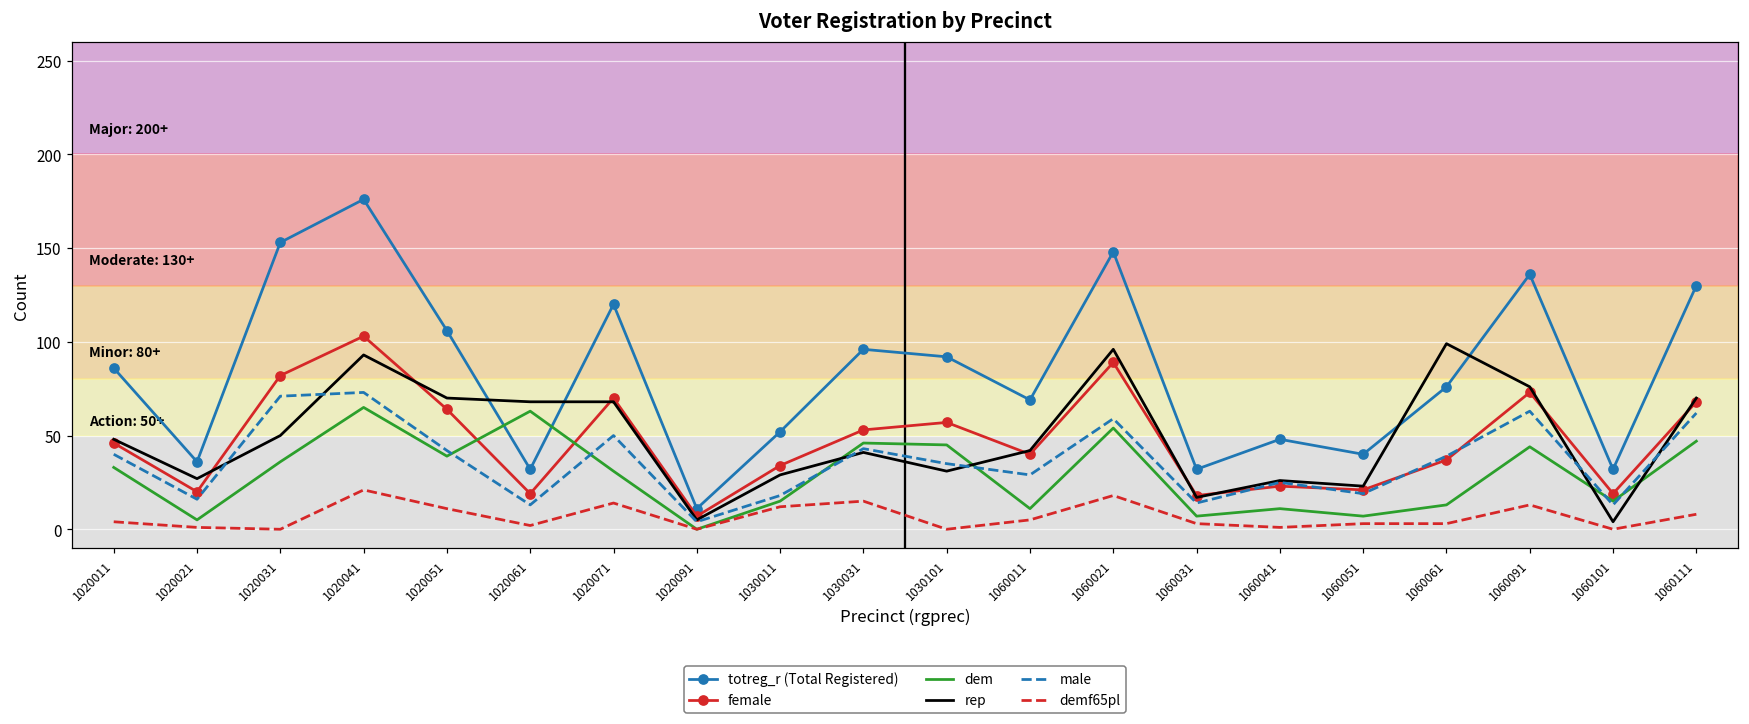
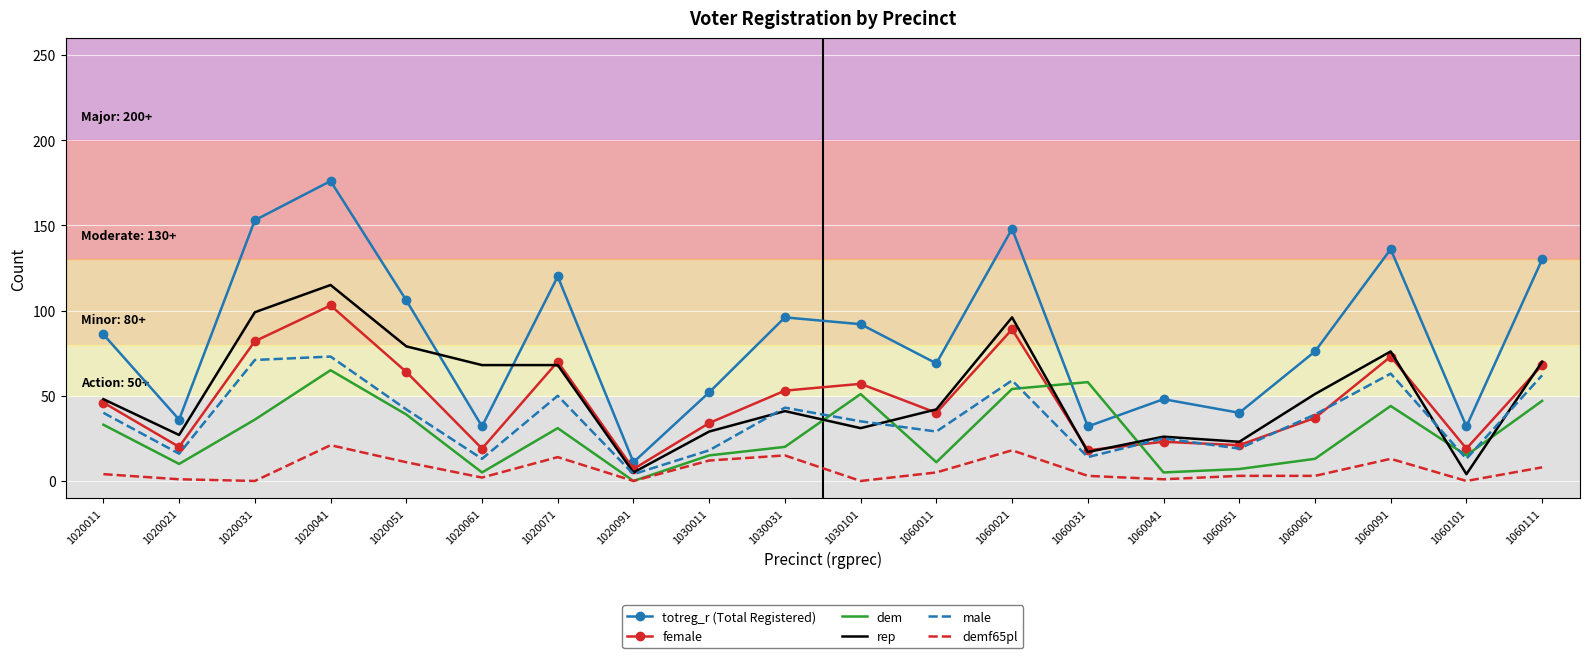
dem, 1020021: 5 -> 10
rep, 1020031: 50 -> 99
rep, 1020041: 93 -> 115
rep, 1020051: 70 -> 79
dem, 1020061: 63 -> 5
dem, 1030031: 46 -> 20
dem, 1030101: 45 -> 51
dem, 1060031: 7 -> 58
dem, 1060041: 11 -> 5
rep, 1060061: 99 -> 51
